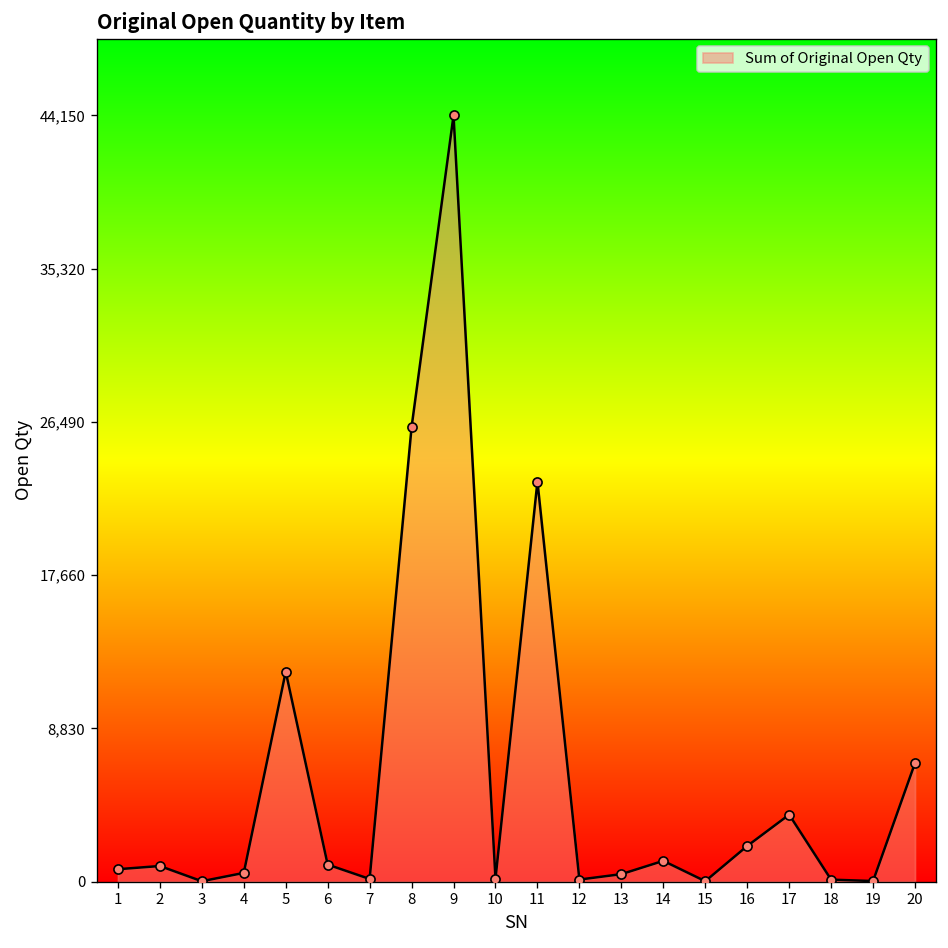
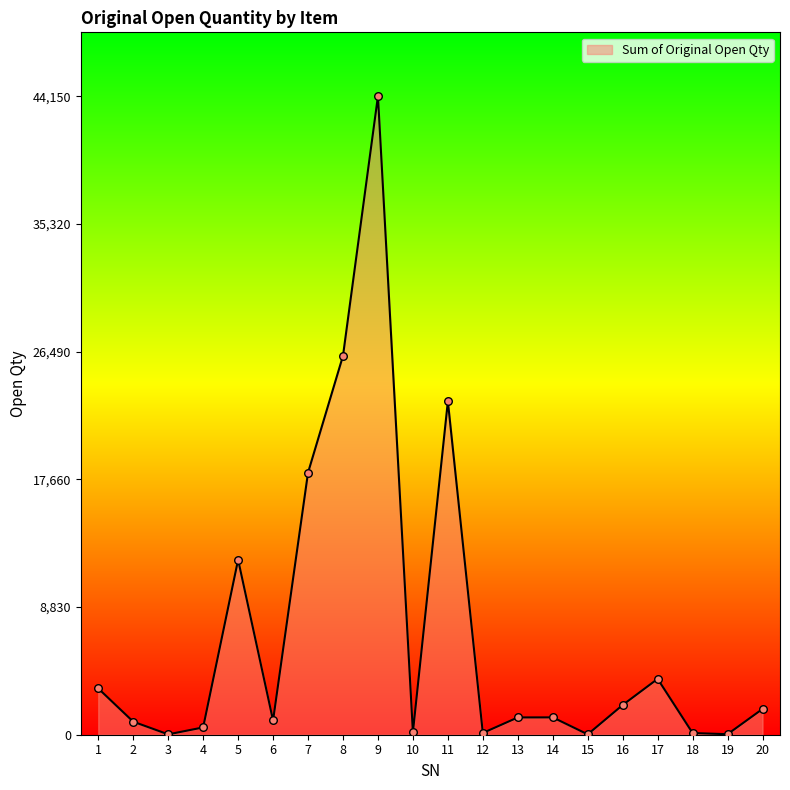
1: 700 -> 3,200
7: 200 -> 18,100
13: 400 -> 1,200
20: 6,800 -> 1,800
